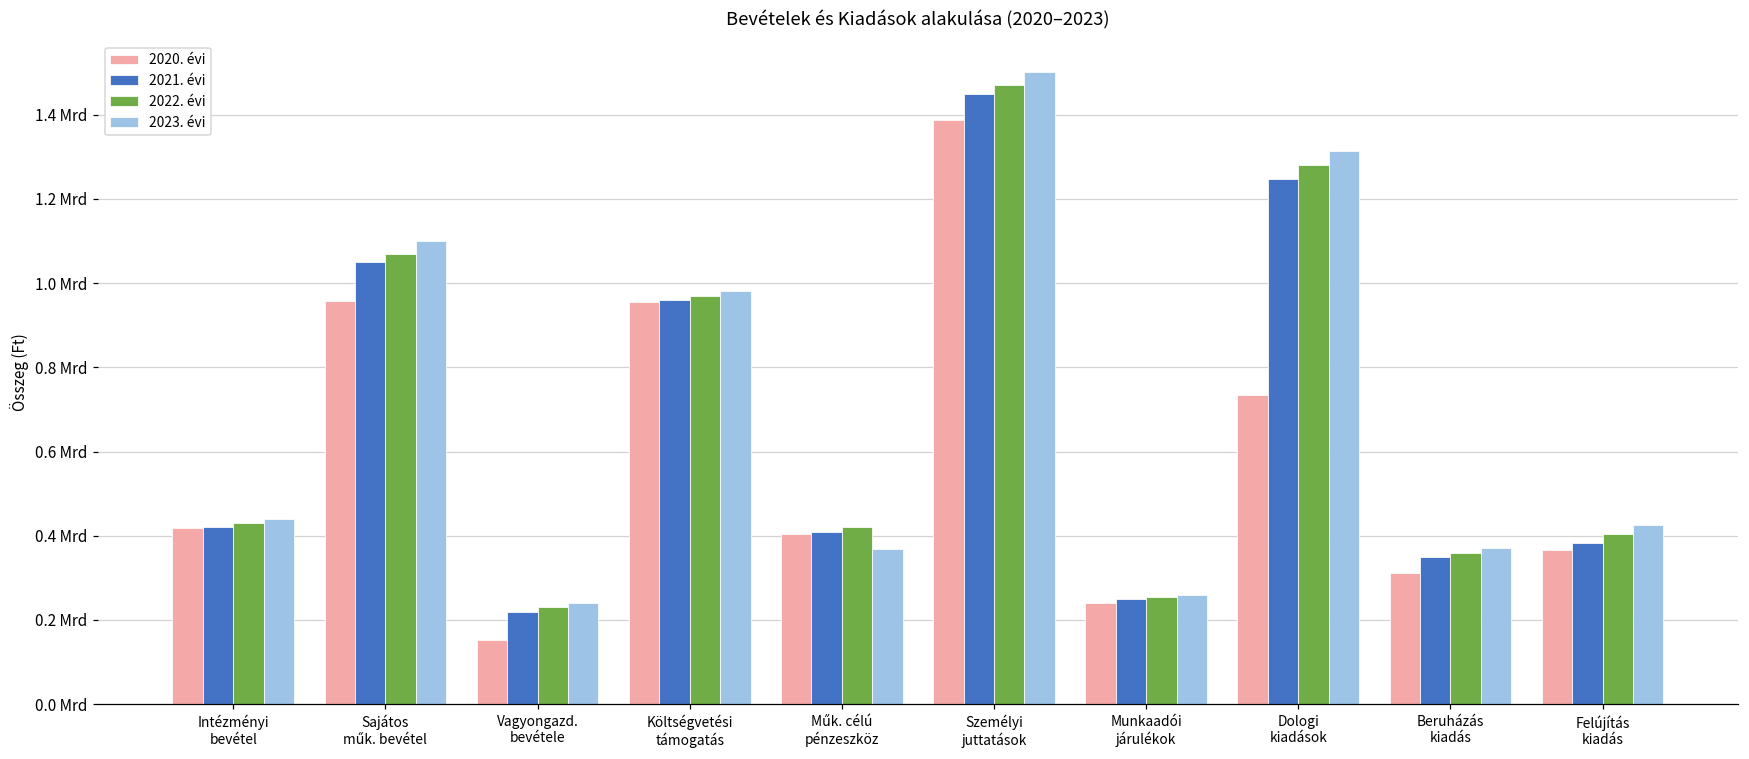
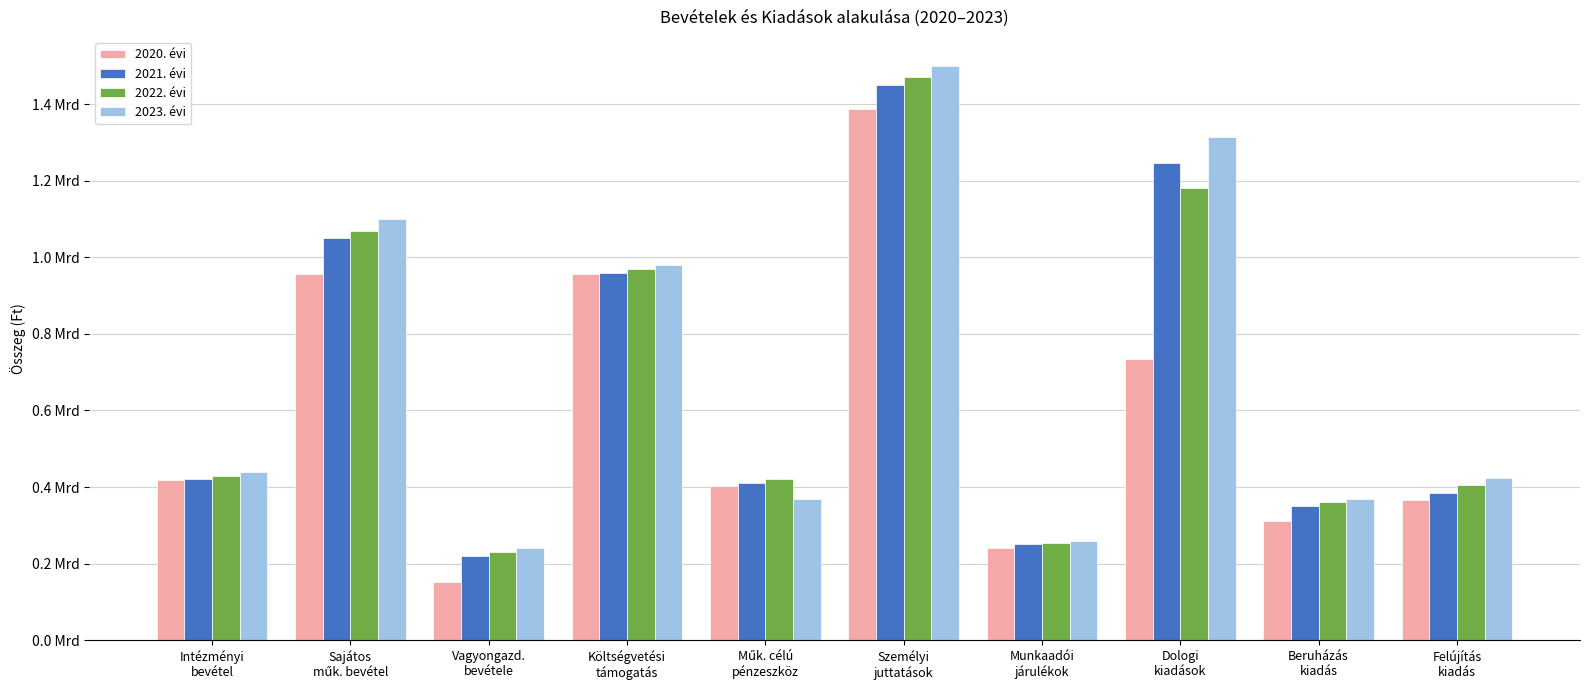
2022. évi, Dologi kiadások: 1.28 Mrd -> 1.18 Mrd
